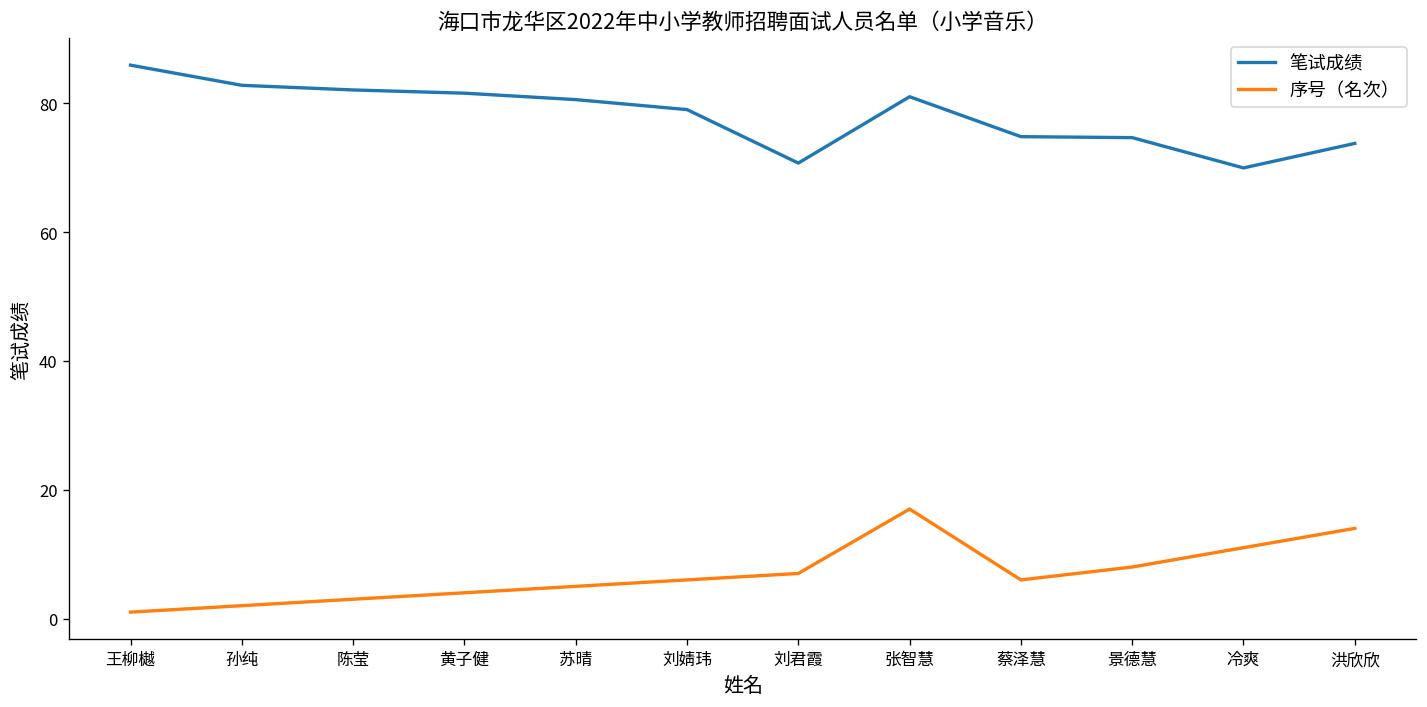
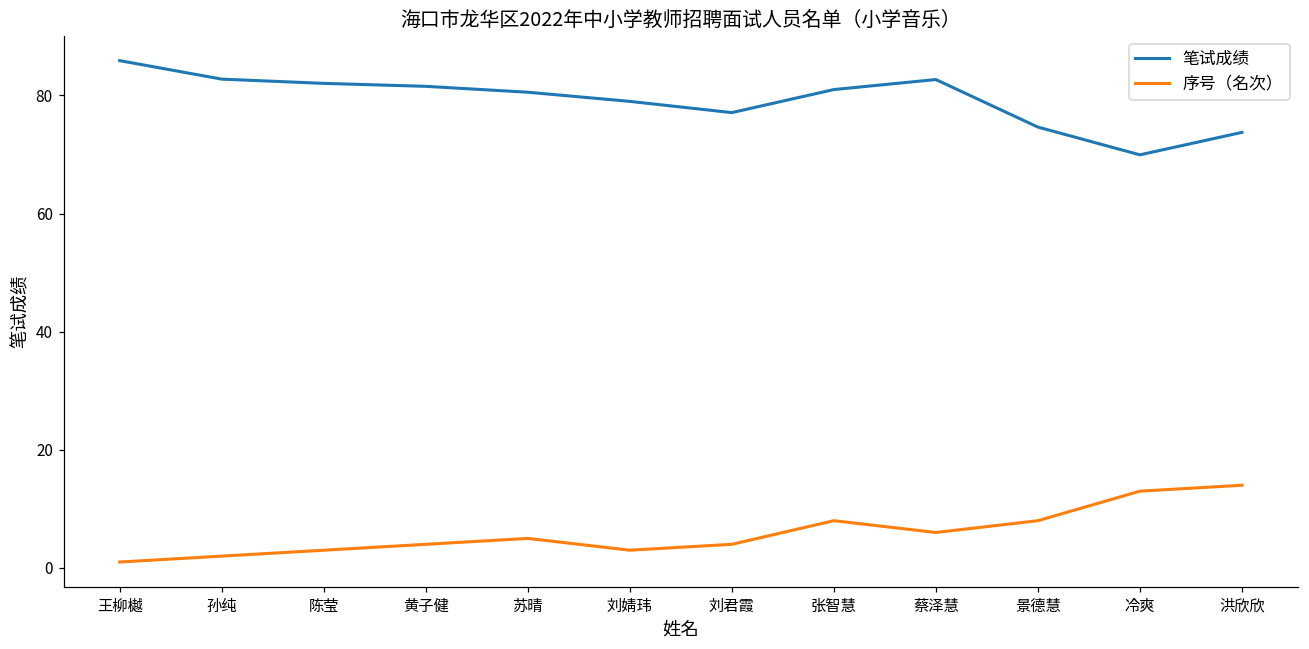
序号（名次）, 刘婧玮: 6 -> 3
笔试成绩, 刘君霞: 71 -> 77
序号（名次）, 刘君霞: 7 -> 4
序号（名次）, 张智慧: 17 -> 8
笔试成绩, 蔡泽慧: 75 -> 83
序号（名次）, 冷爽: 11 -> 13
